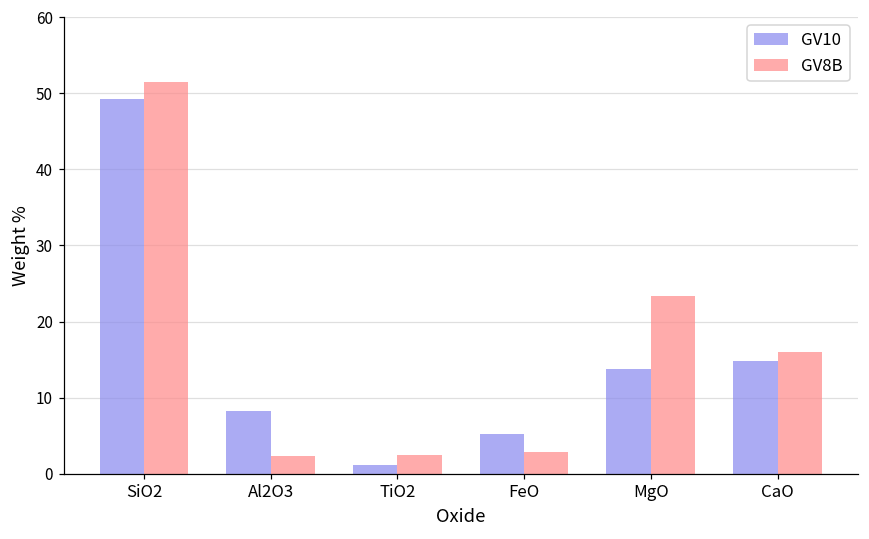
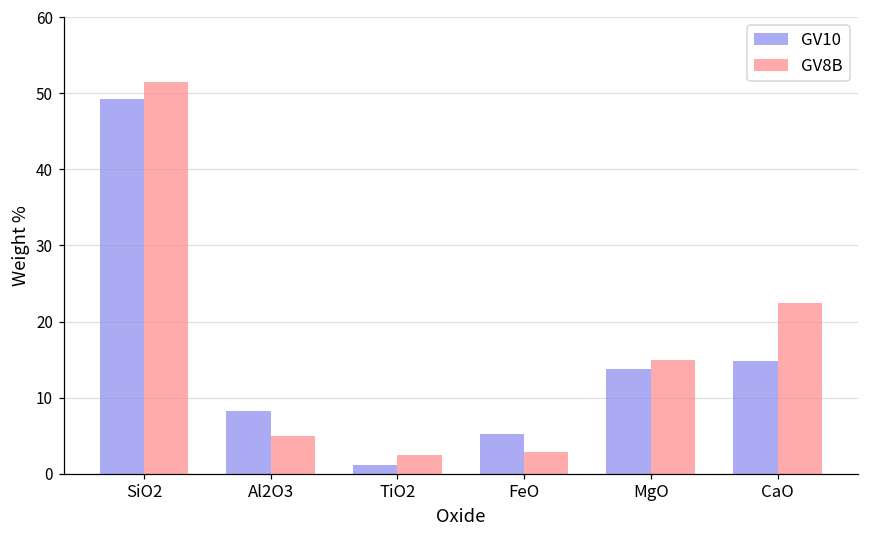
GV8B, Al2O3: 2 -> 5
GV8B, MgO: 23 -> 15
GV8B, CaO: 16 -> 22
